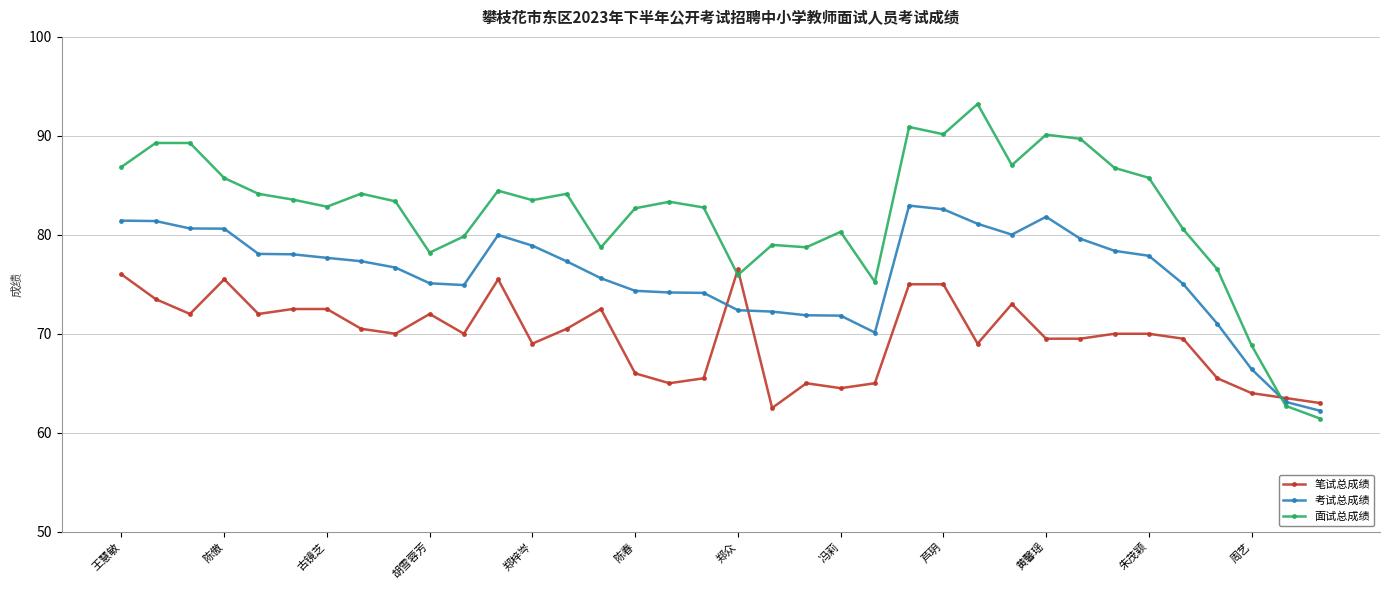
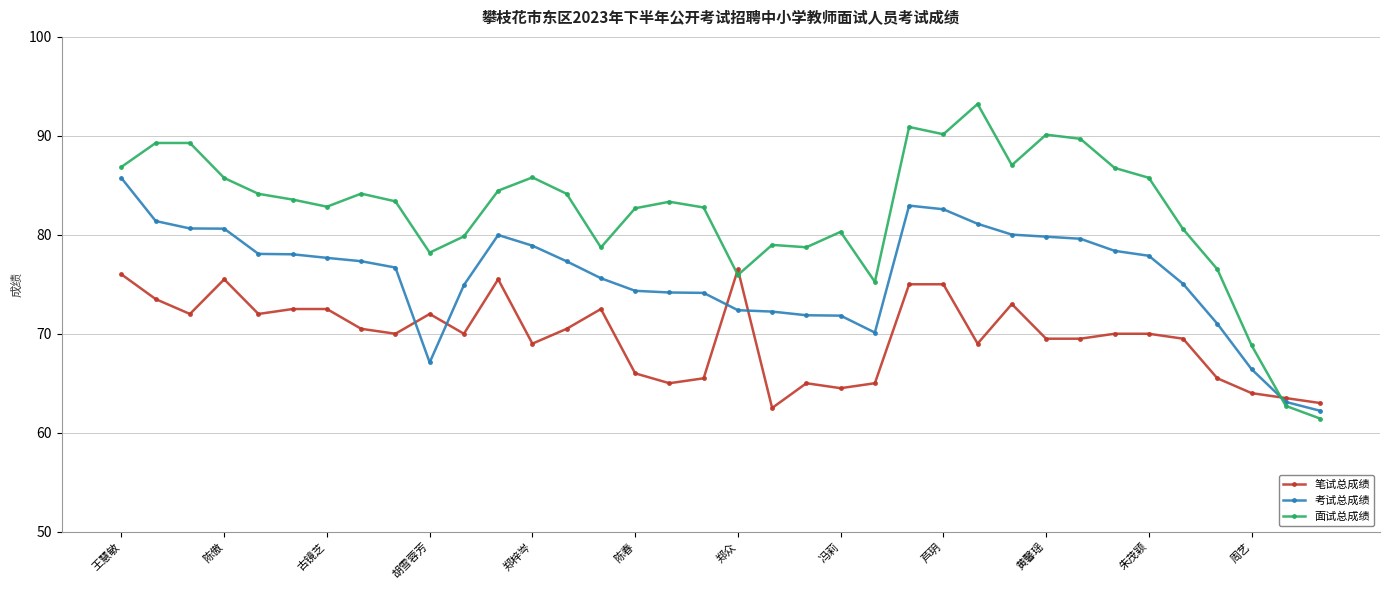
考试总成绩, 王慧敏: 81 -> 86
考试总成绩, 胡雪蓉芳: 75 -> 67
面试总成绩, 郑梓岑: 84 -> 86
考试总成绩, 黄馨瑶: 82 -> 80
